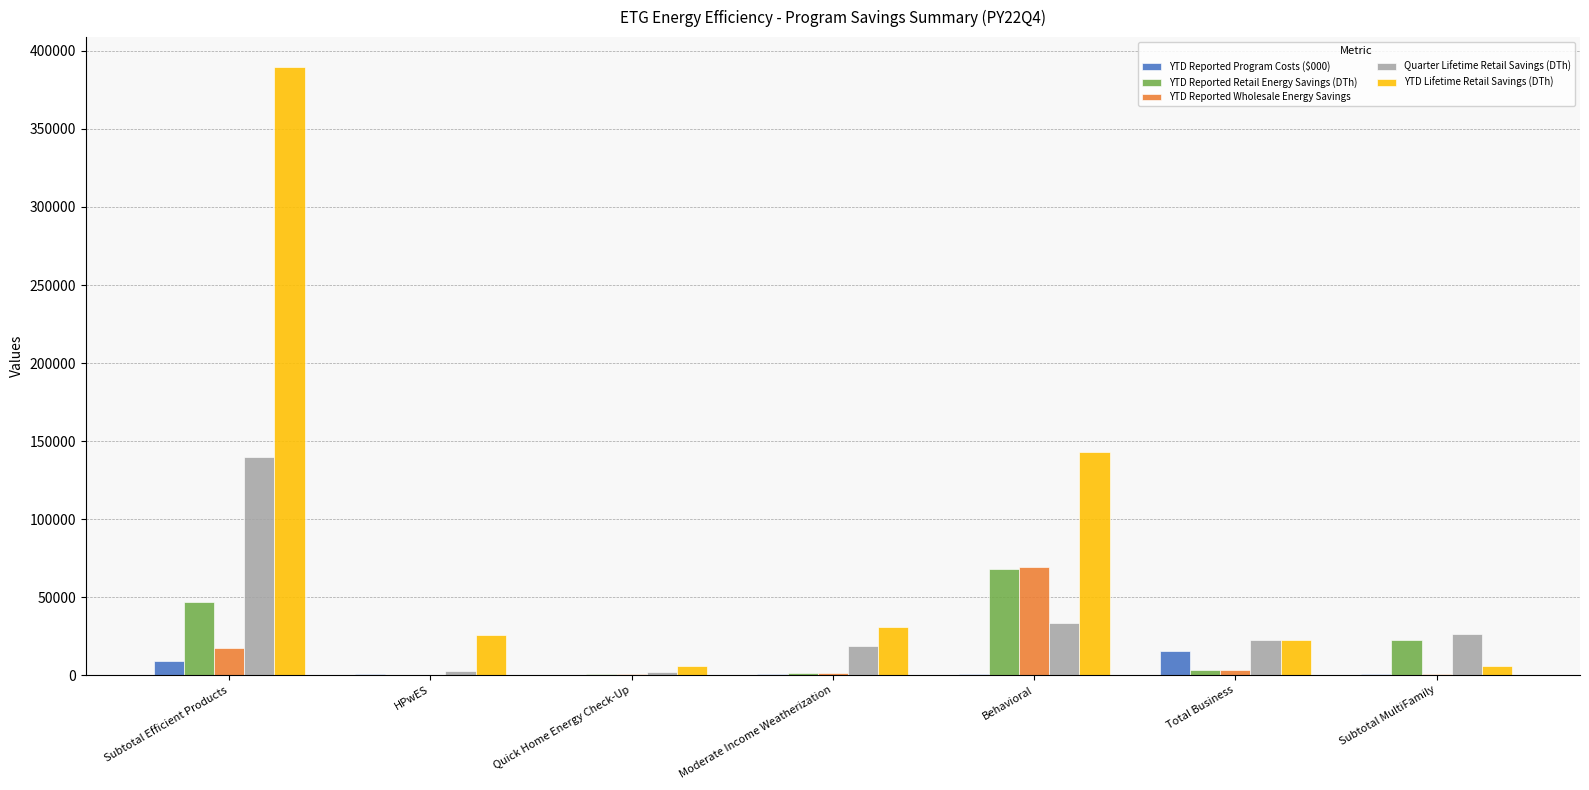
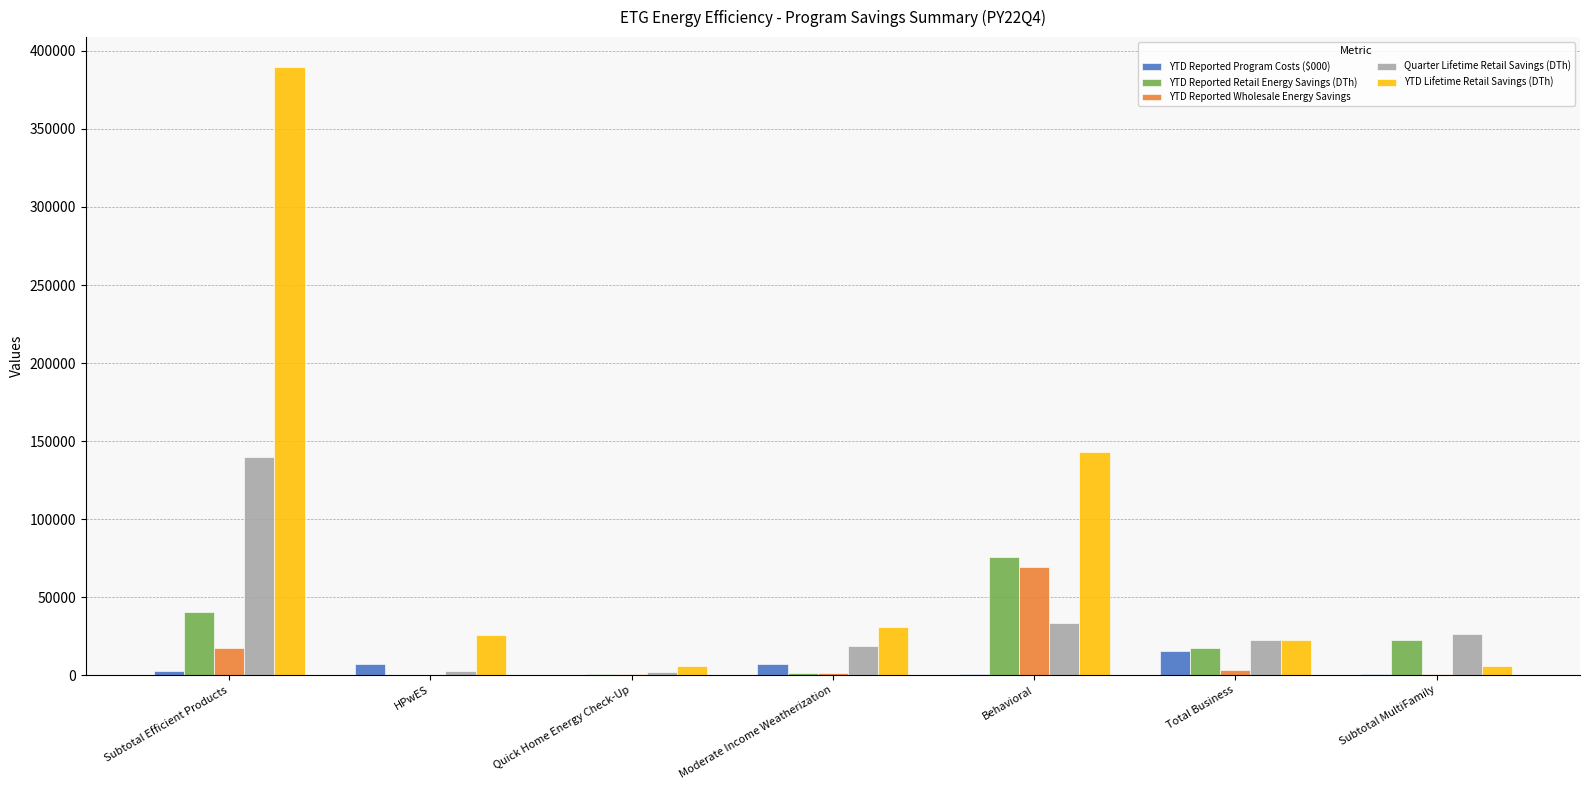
YTD Reported Program Costs ($000), Subtotal Efficient Products: 9000 -> 2000
YTD Reported Retail Energy Savings (DTh), Subtotal Efficient Products: 47000 -> 40000
YTD Reported Program Costs ($000), HPwES: 0 -> 7000
YTD Reported Program Costs ($000), Moderate Income Weatherization: 1000 -> 7000
YTD Reported Retail Energy Savings (DTh), Behavioral: 68000 -> 76000
YTD Reported Retail Energy Savings (DTh), Total Business: 3000 -> 17000
